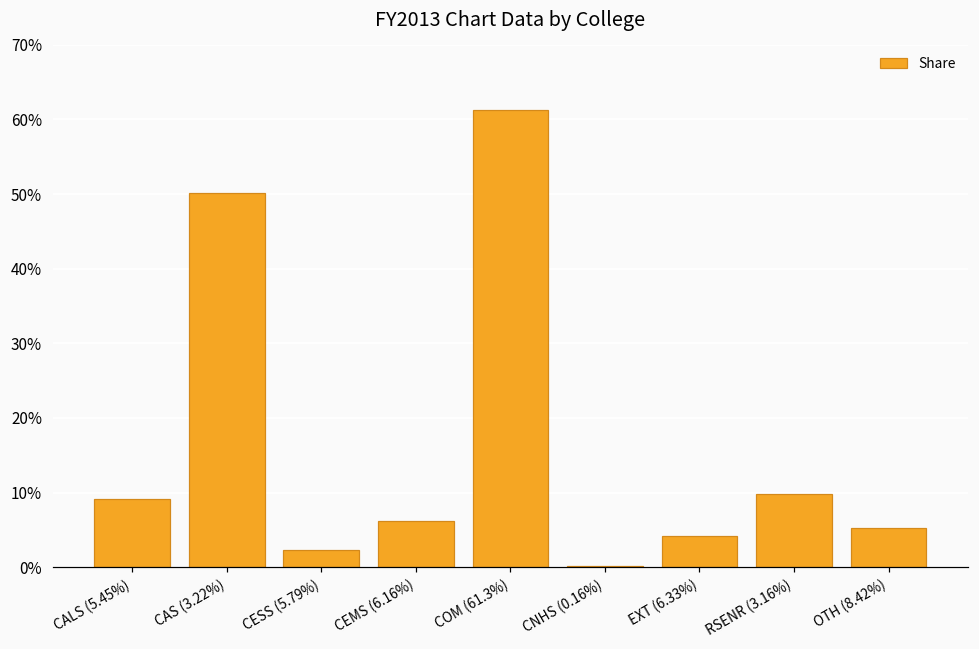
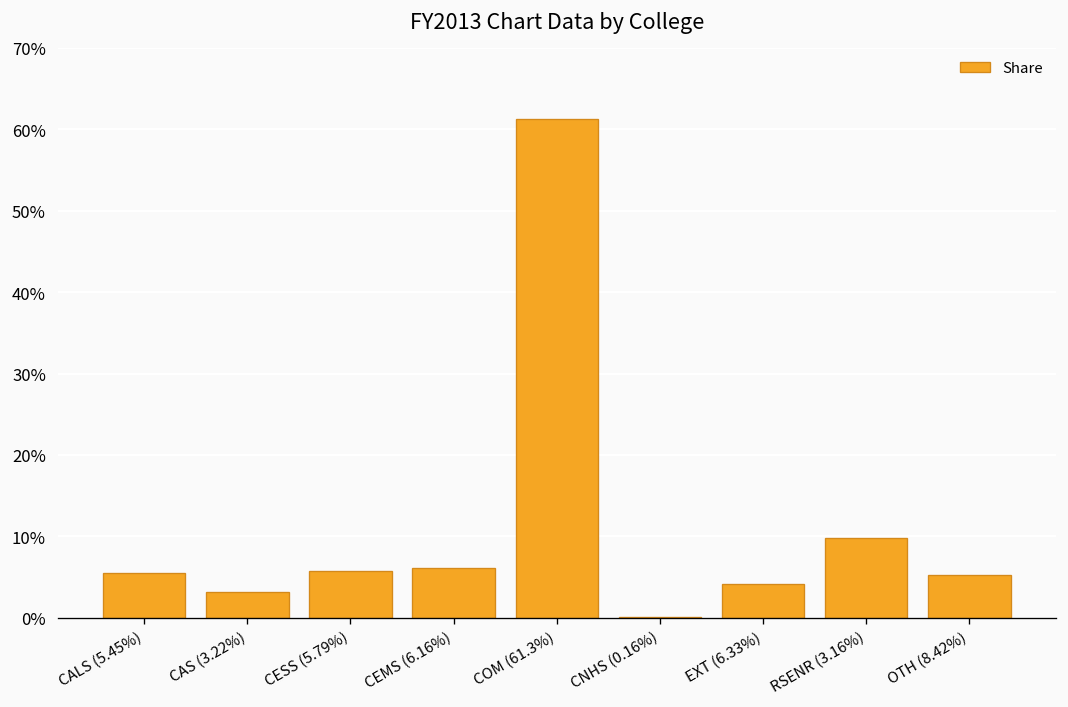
CALS (5.45%): 9% -> 5%
CAS (3.22%): 50% -> 3%
CESS (5.79%): 2% -> 6%
